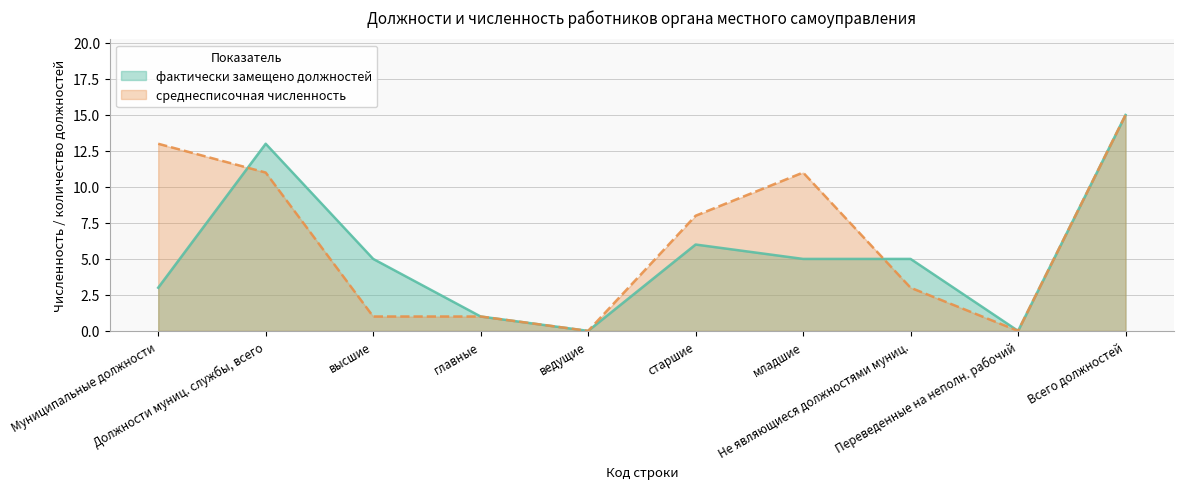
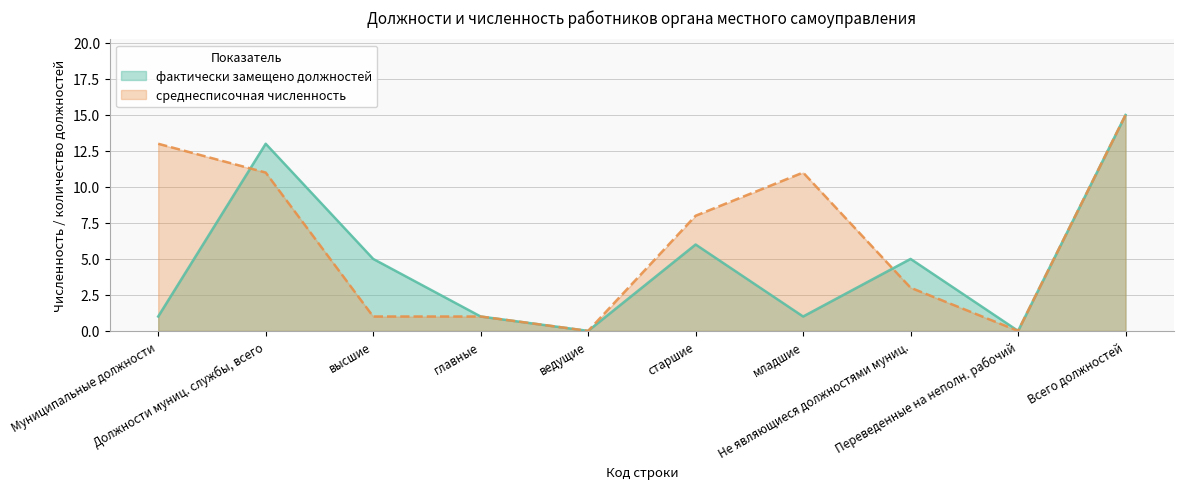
фактически замещено должностей, Муниципальные должности: 3 -> 1
фактически замещено должностей, младшие: 5 -> 1
